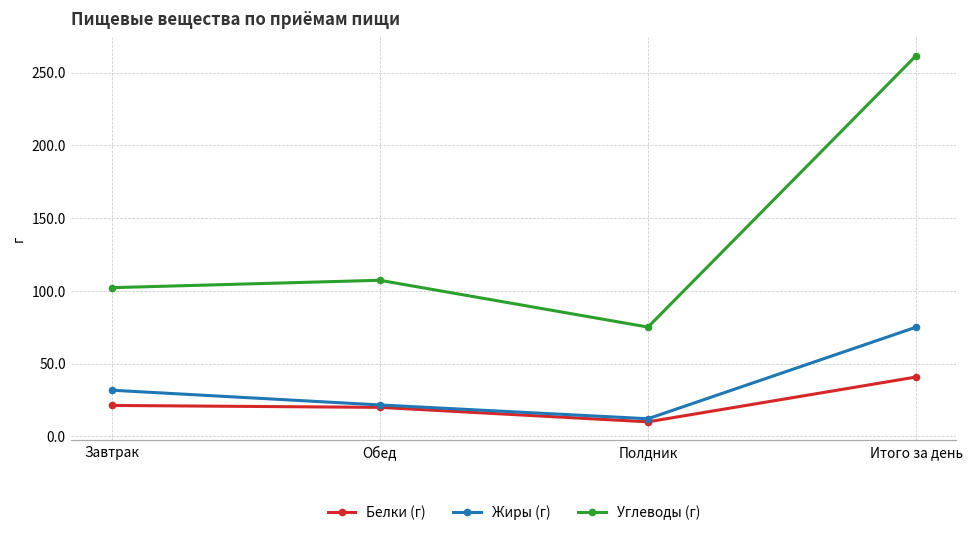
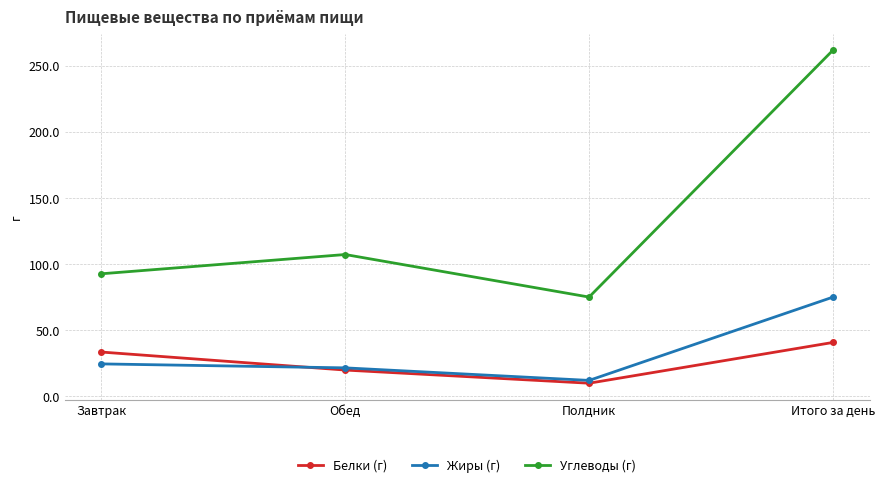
Белки (г), Завтрак: 21 -> 33
Жиры (г), Завтрак: 32 -> 25
Углеводы (г), Завтрак: 102 -> 93
